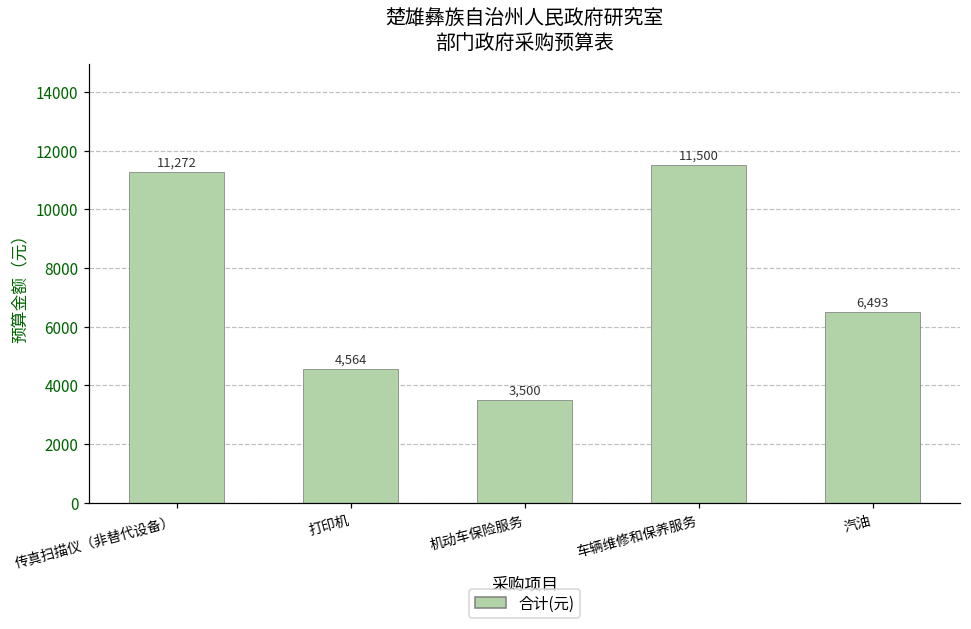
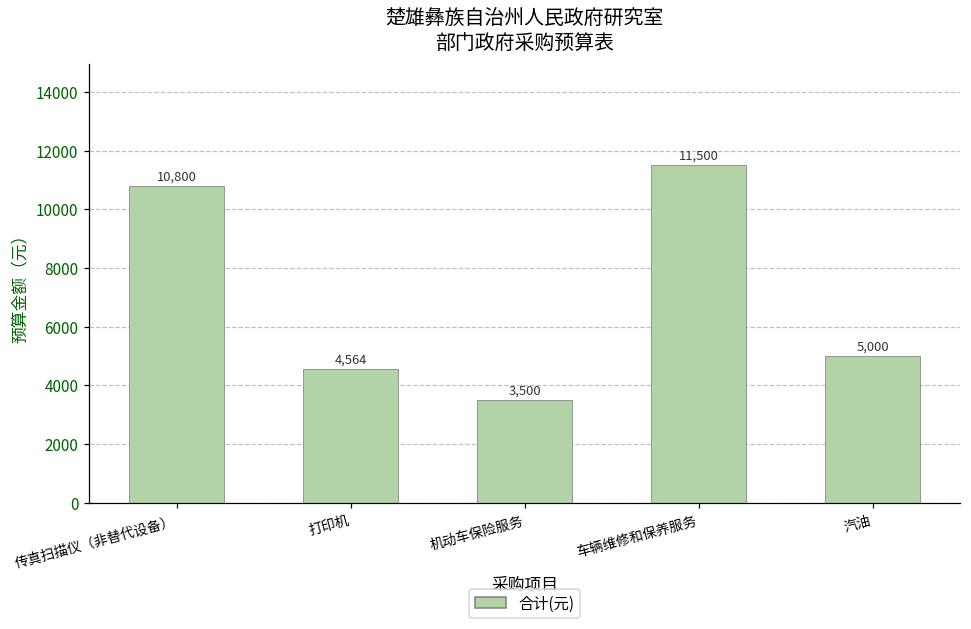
传真扫描仪（非替代设备）: 11,272 -> 10,800
汽油: 6,493 -> 5,000
